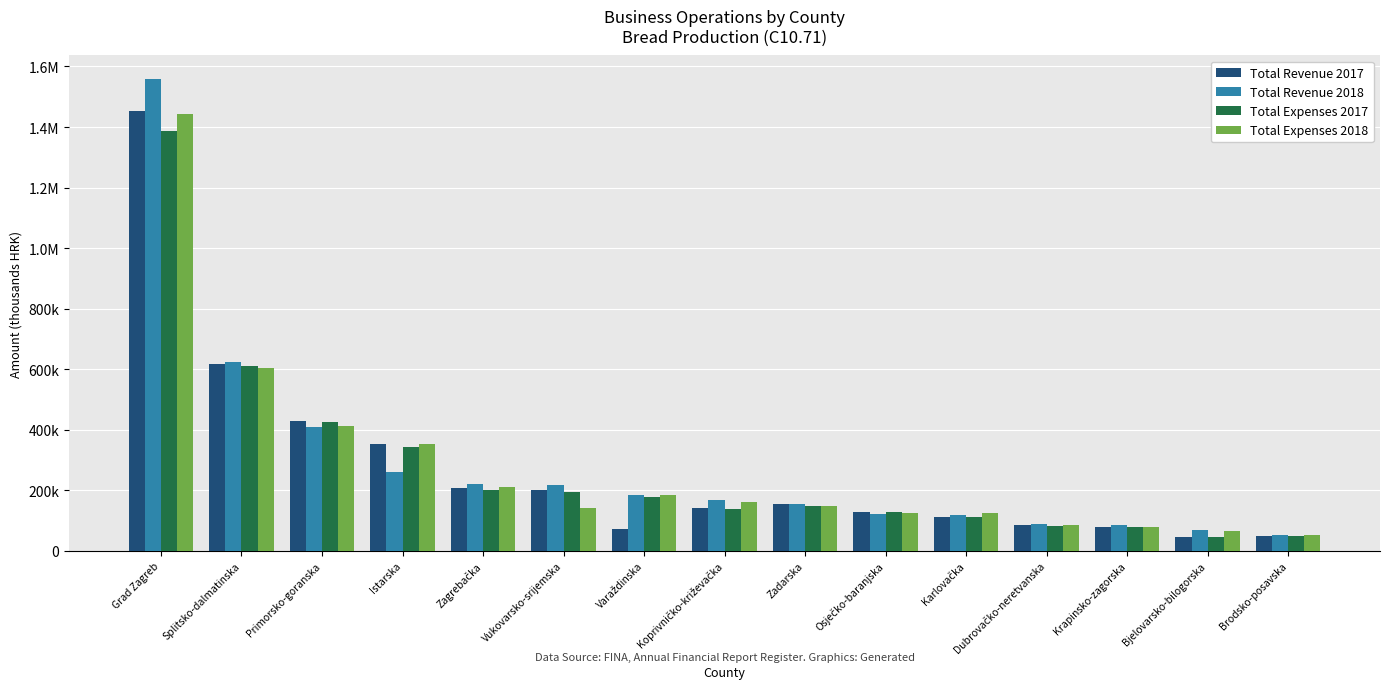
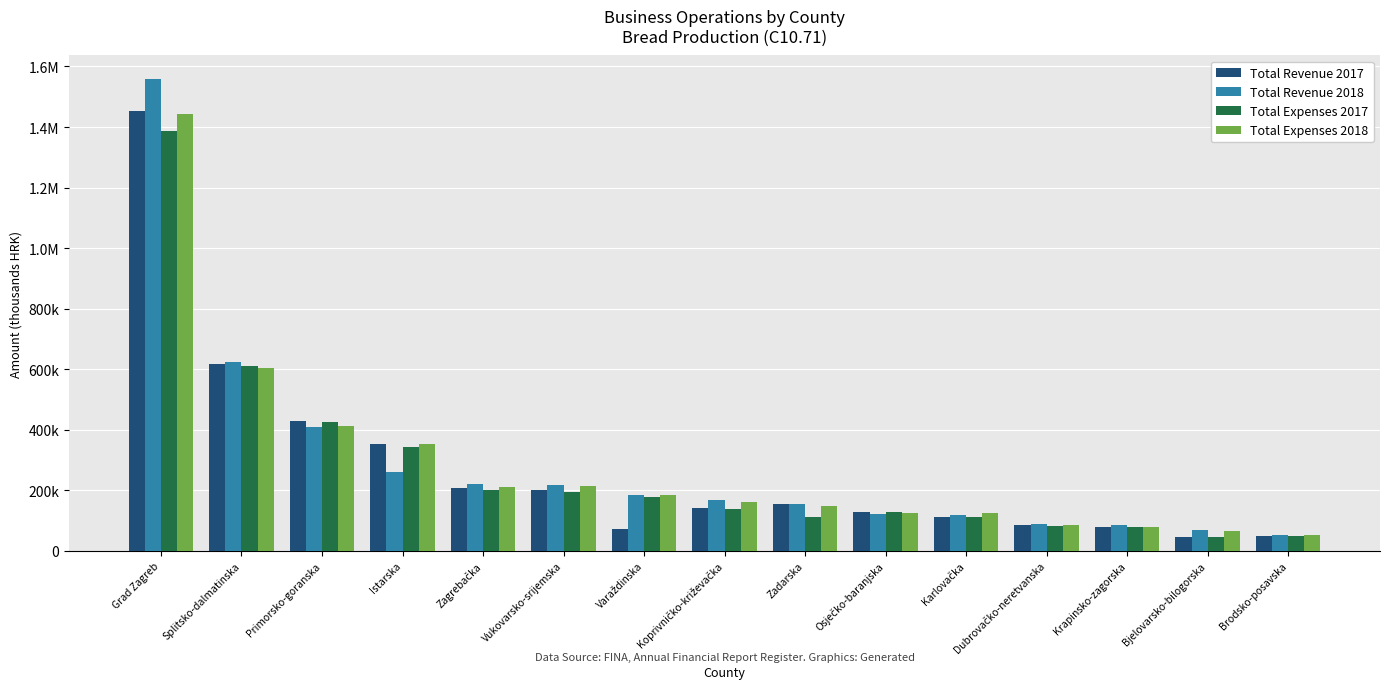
Total Expenses 2018, Vukovarsko-srijemska: 140000 -> 210000
Total Expenses 2017, Zadarska: 150000 -> 110000
